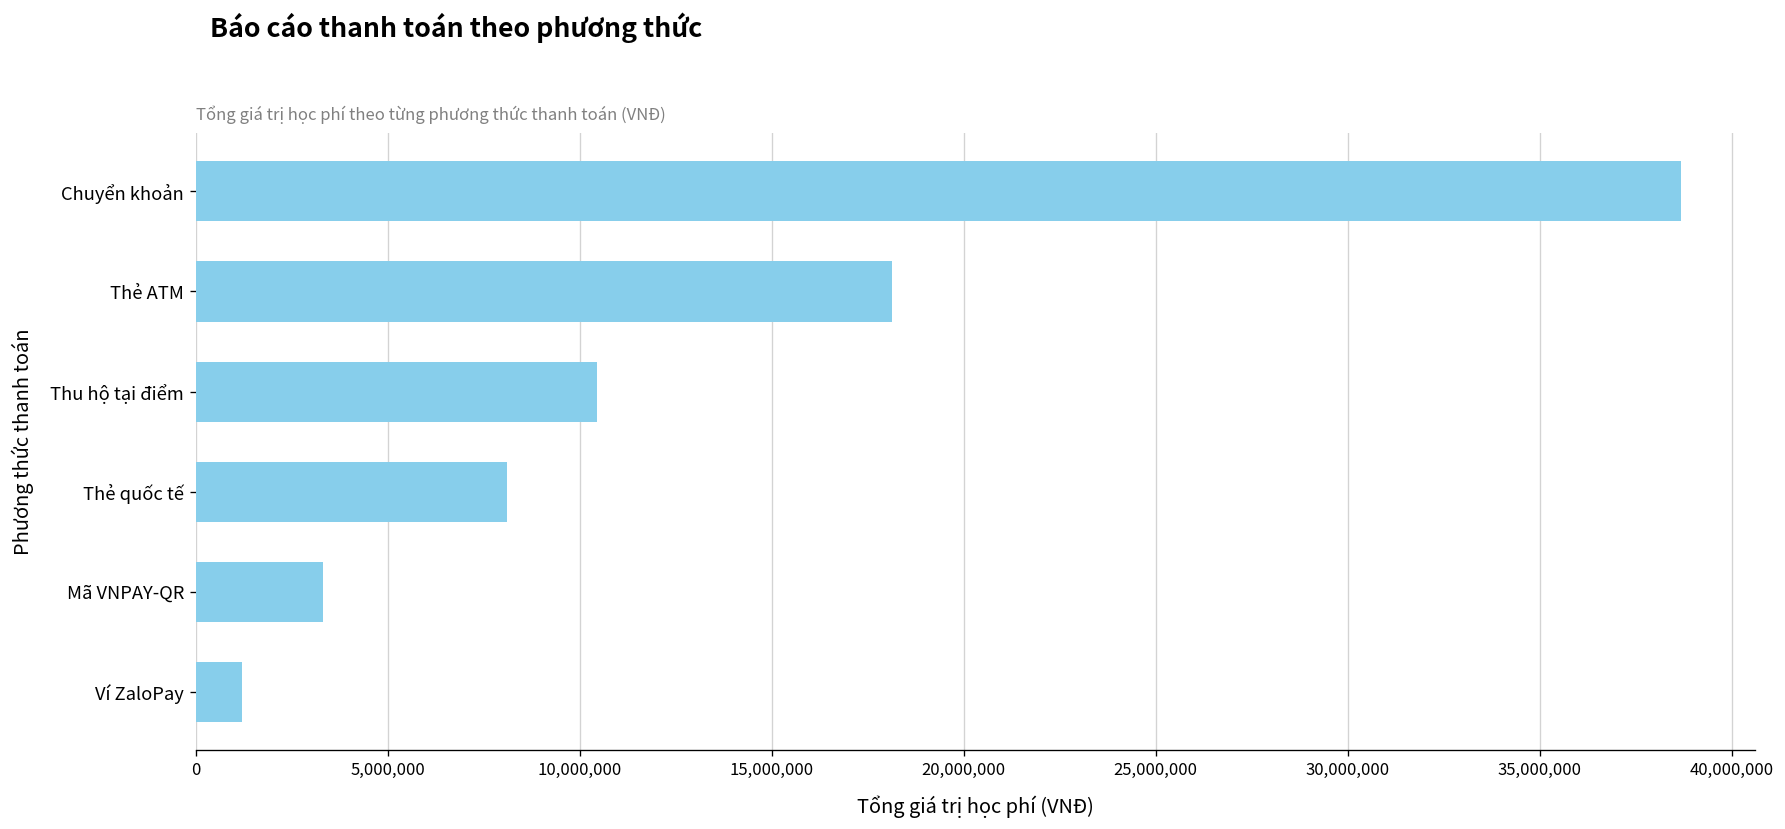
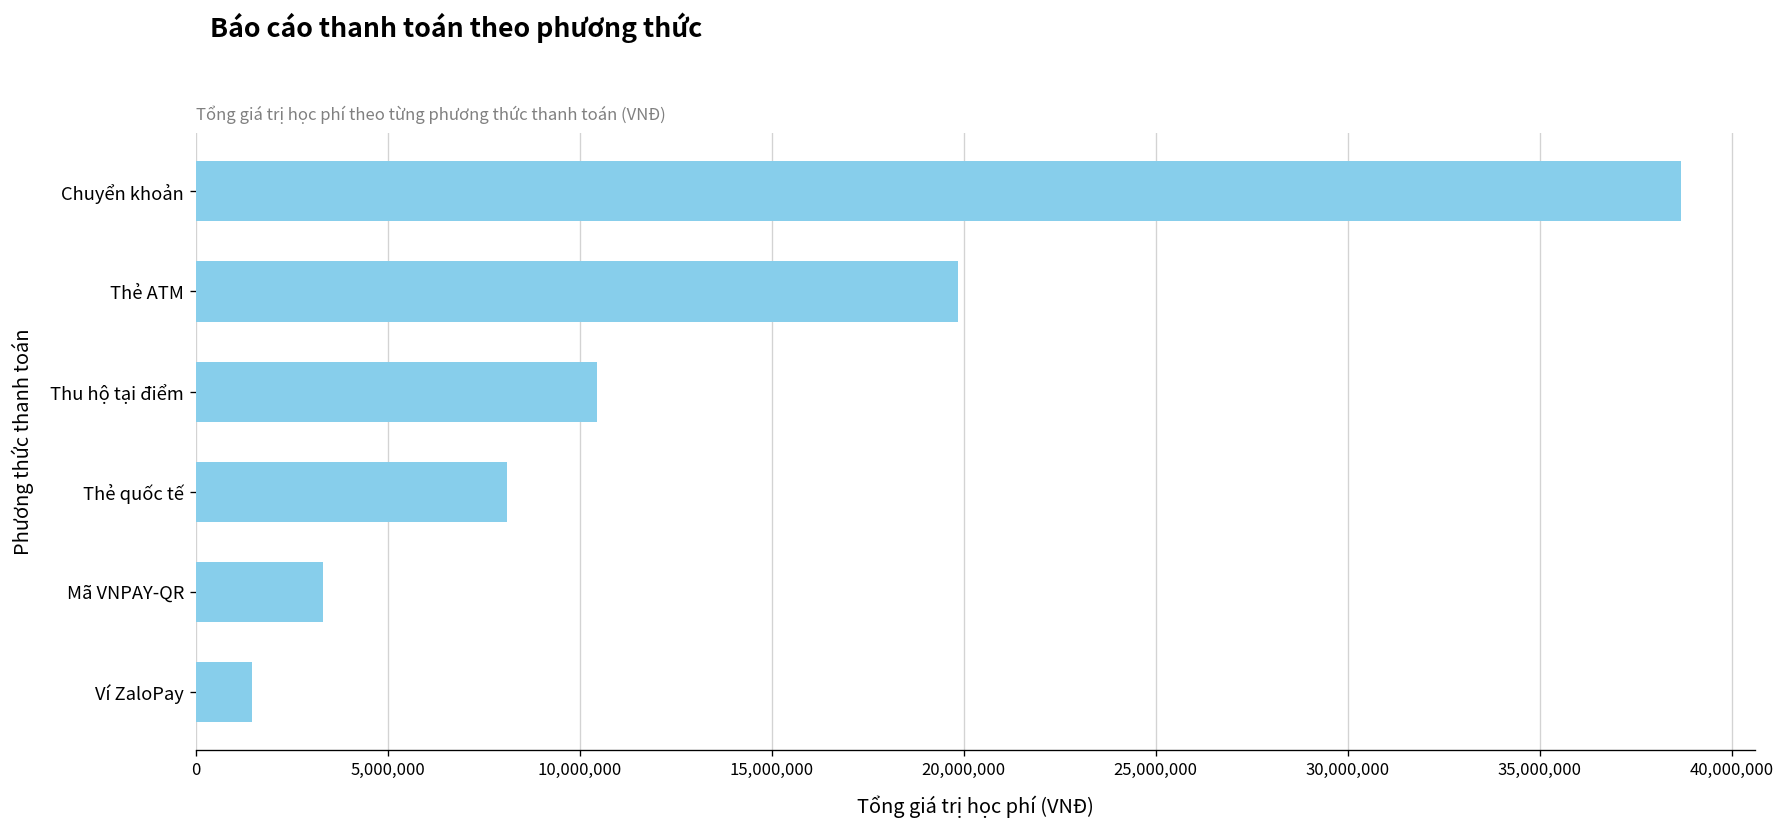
Thẻ ATM: 18,100,000 -> 19,800,000
Ví ZaloPay: 1,200,000 -> 1,500,000
